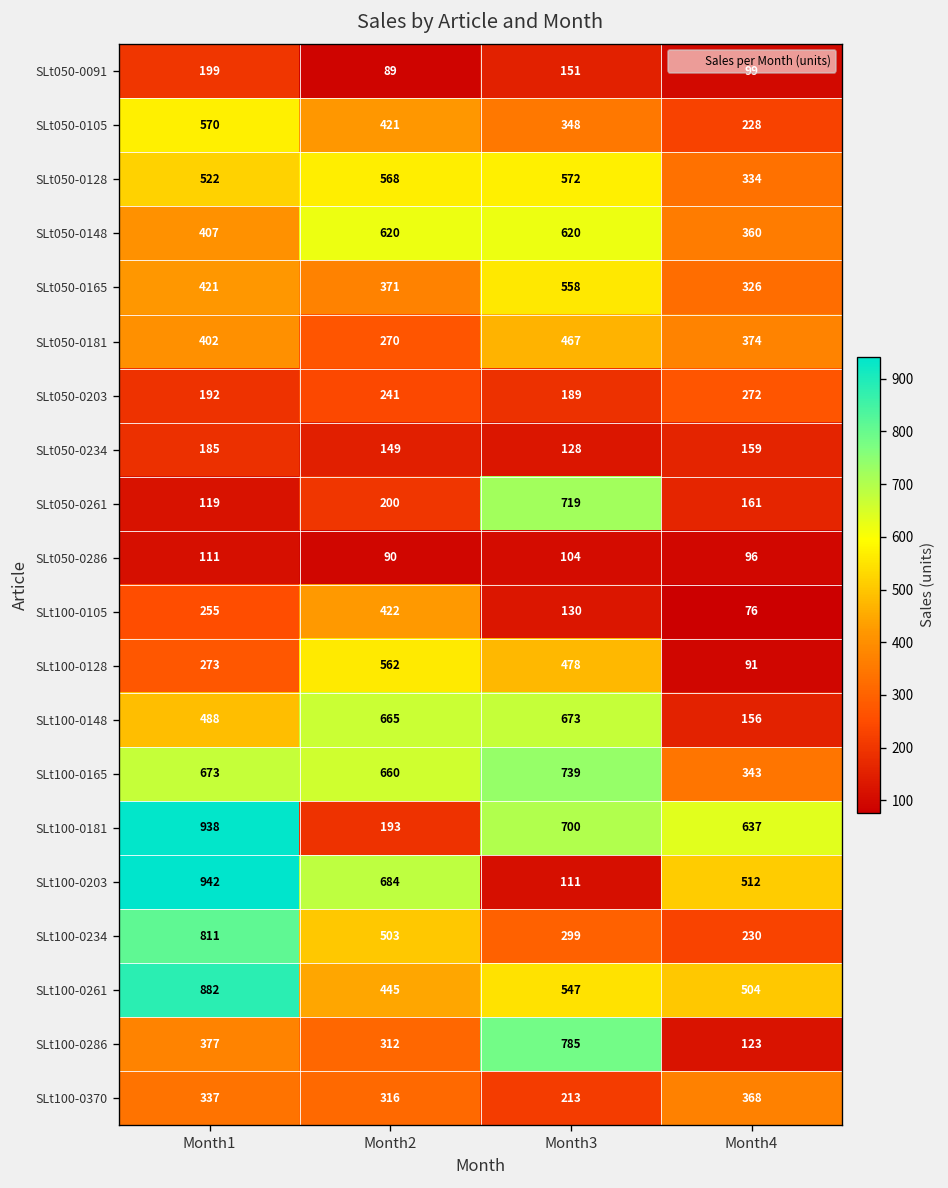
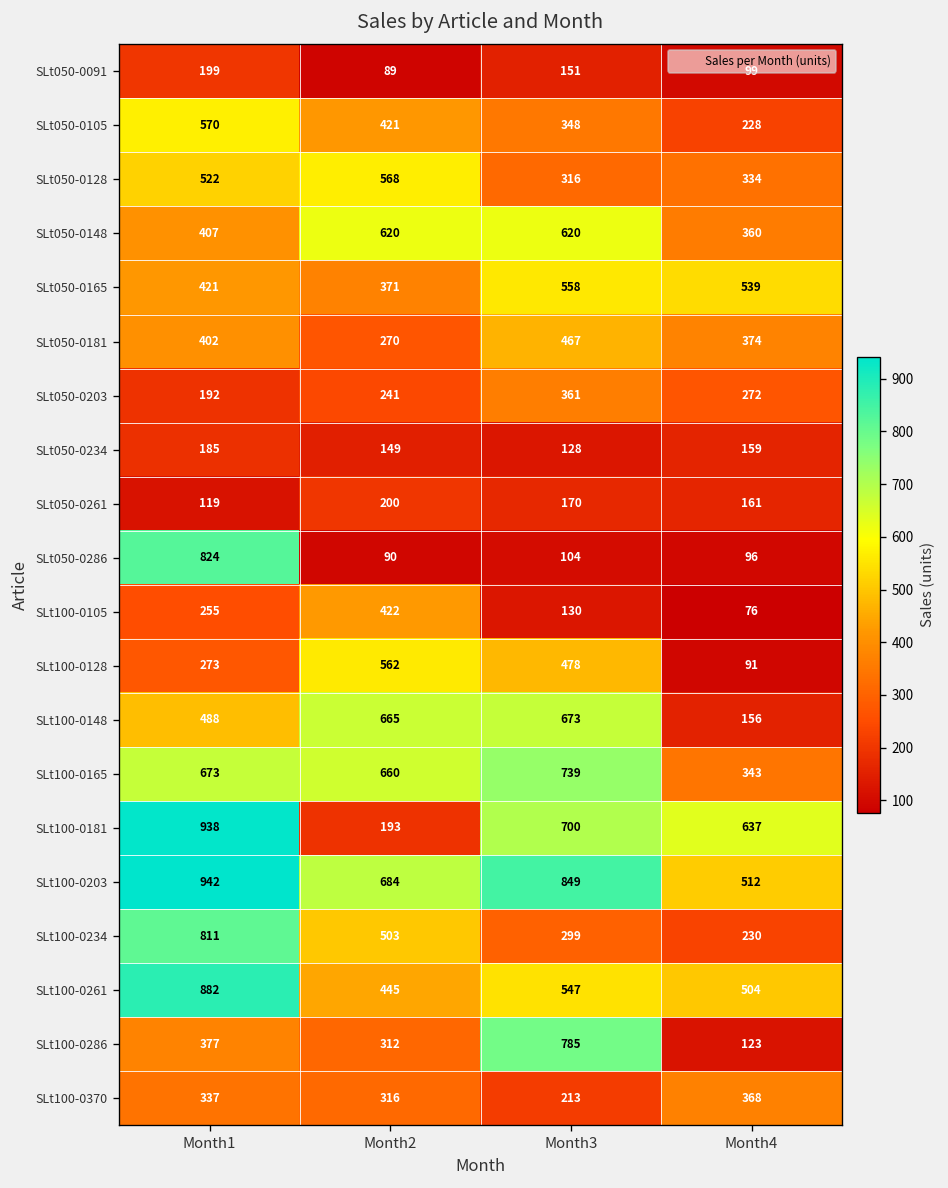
SLt050-0128, Month3: 572 -> 316
SLt050-0165, Month4: 326 -> 539
SLt050-0203, Month3: 189 -> 361
SLt050-0261, Month3: 719 -> 170
SLt050-0286, Month1: 111 -> 824
SLt100-0203, Month3: 111 -> 849
